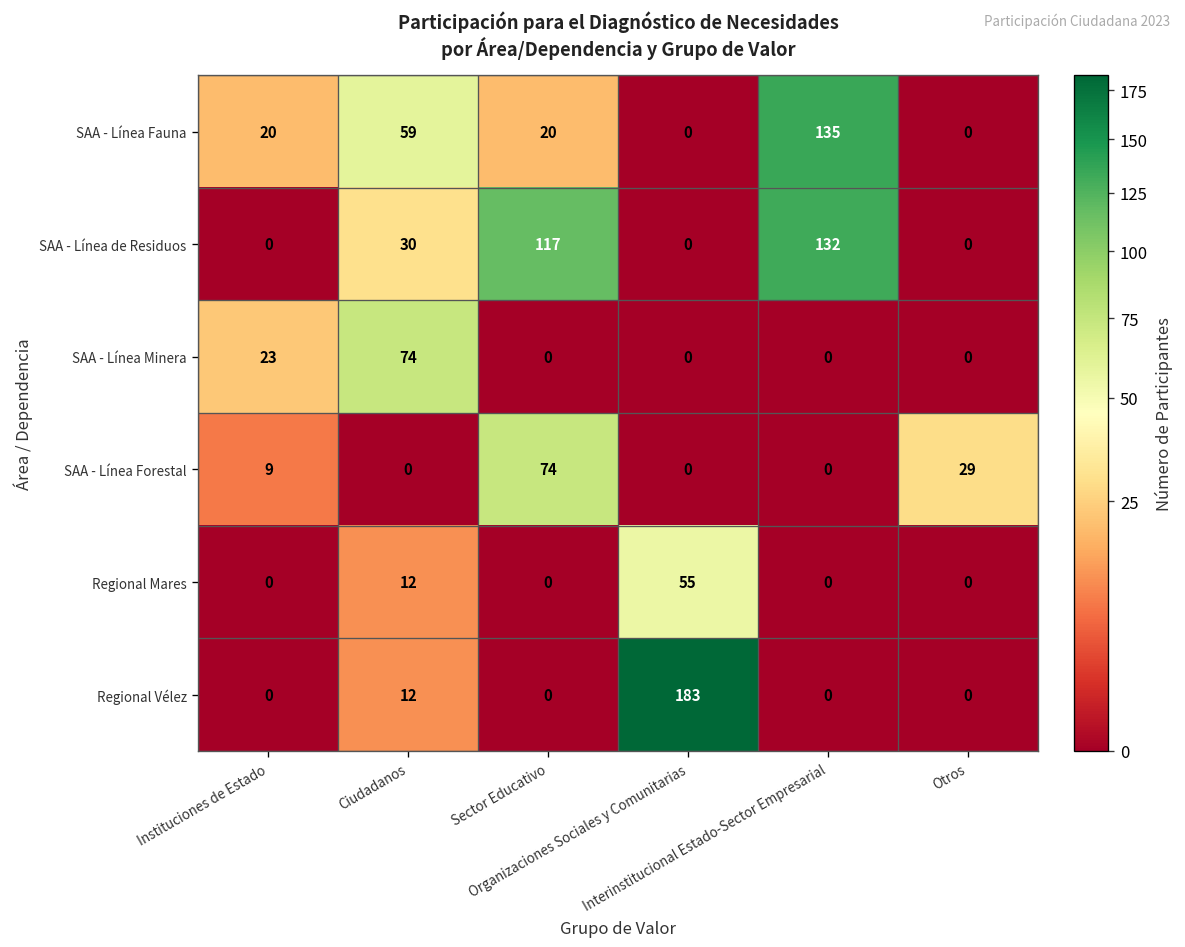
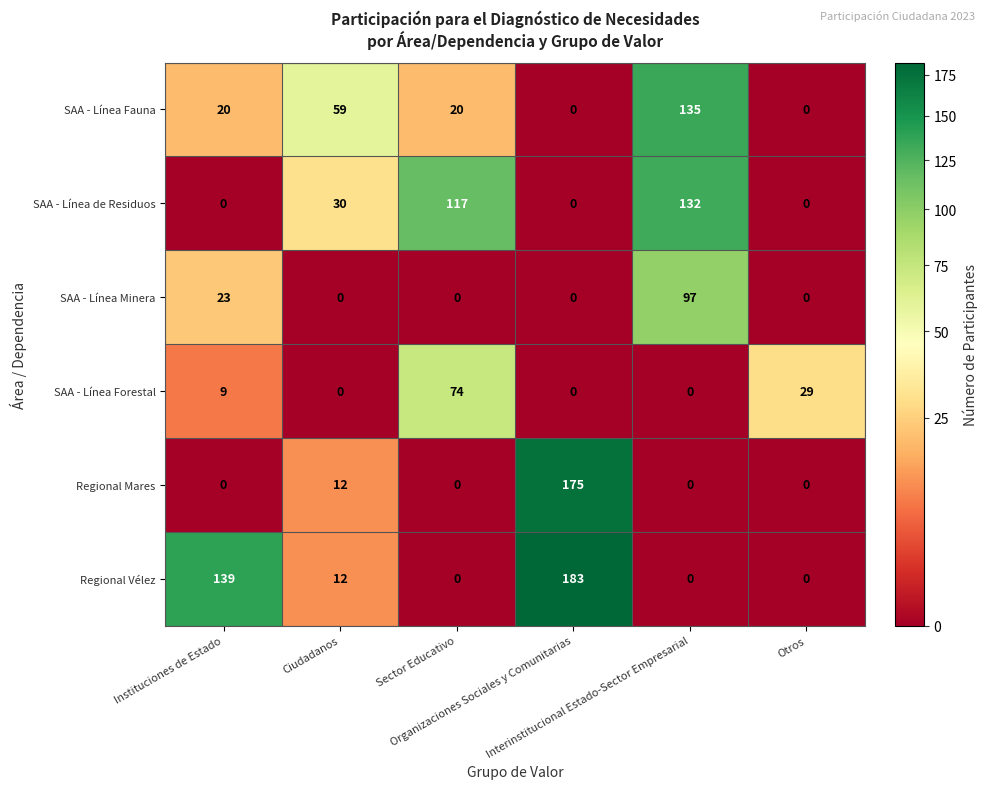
SAA - Línea Minera, Ciudadanos: 74 -> 0
SAA - Línea Minera, Interinstitucional Estado-Sector Empresarial: 0 -> 97
Regional Mares, Organizaciones Sociales y Comunitarias: 55 -> 175
Regional Vélez, Instituciones de Estado: 0 -> 139
